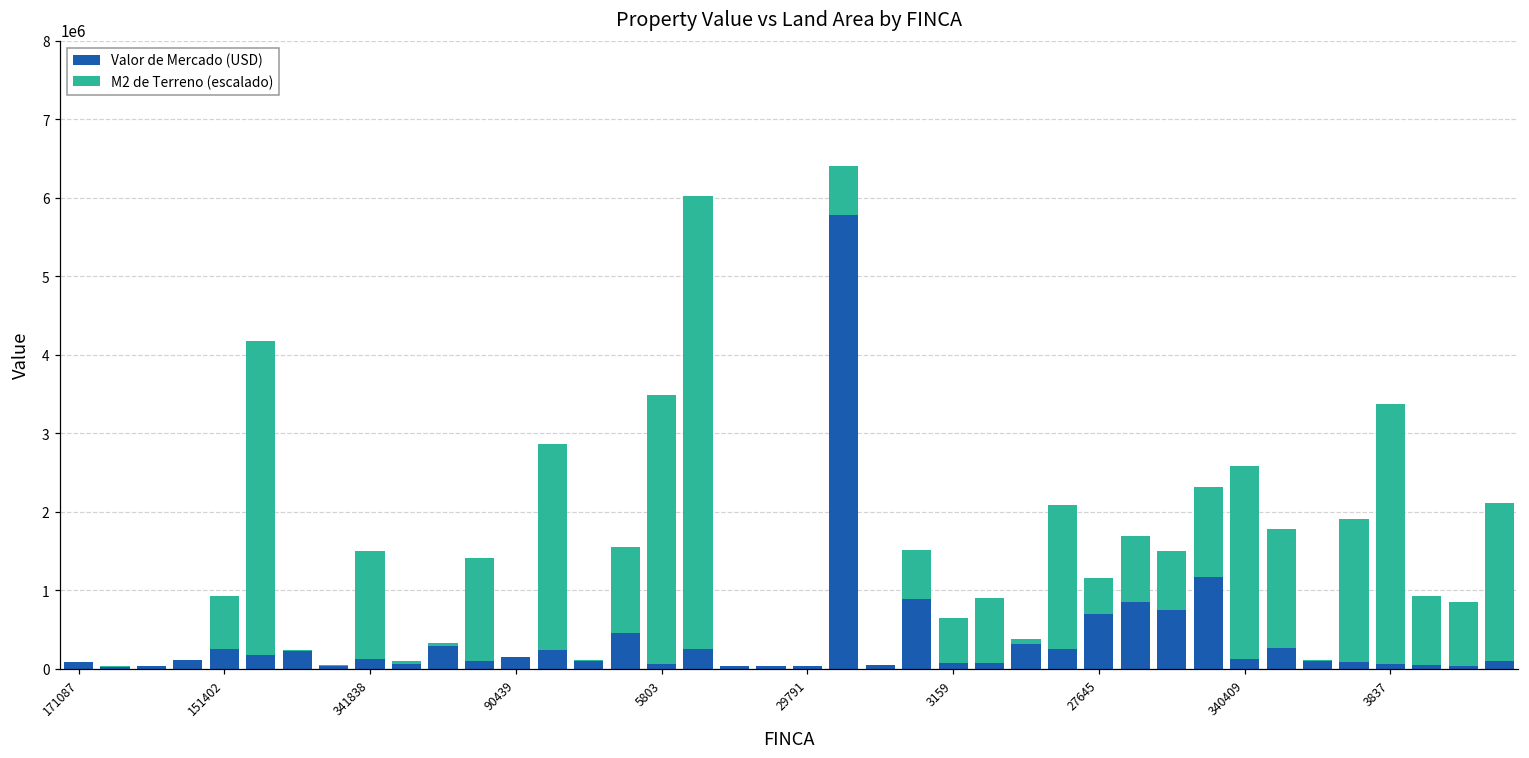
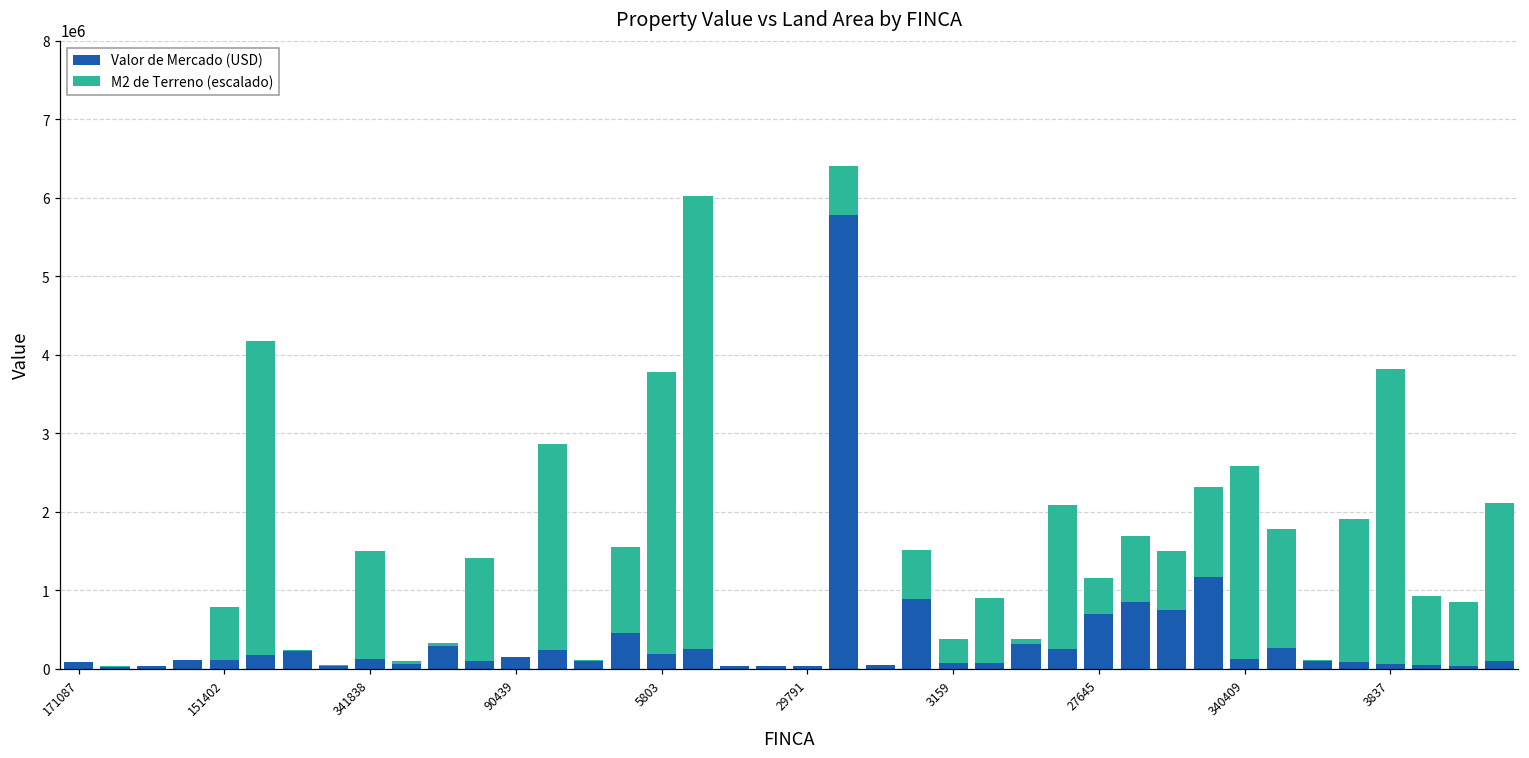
Valor de Mercado (USD), 151402: 200000 -> 100000
Valor de Mercado (USD), 5803: 100000 -> 200000
M2 de Terreno (escalado), 5803: 3400000 -> 3600000
M2 de Terreno (escalado), 3159: 600000 -> 300000
M2 de Terreno (escalado), 3837: 3300000 -> 3800000
